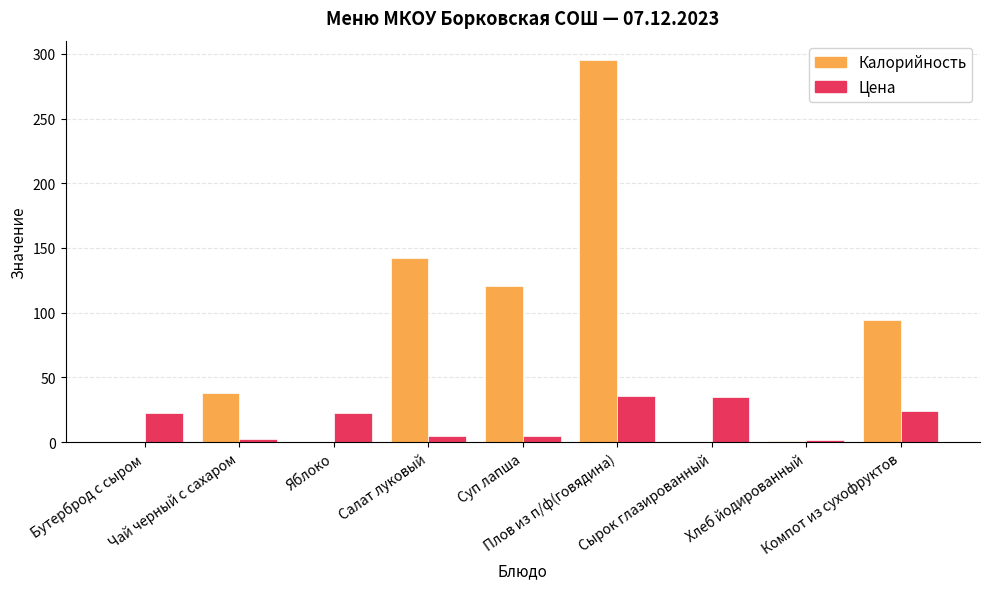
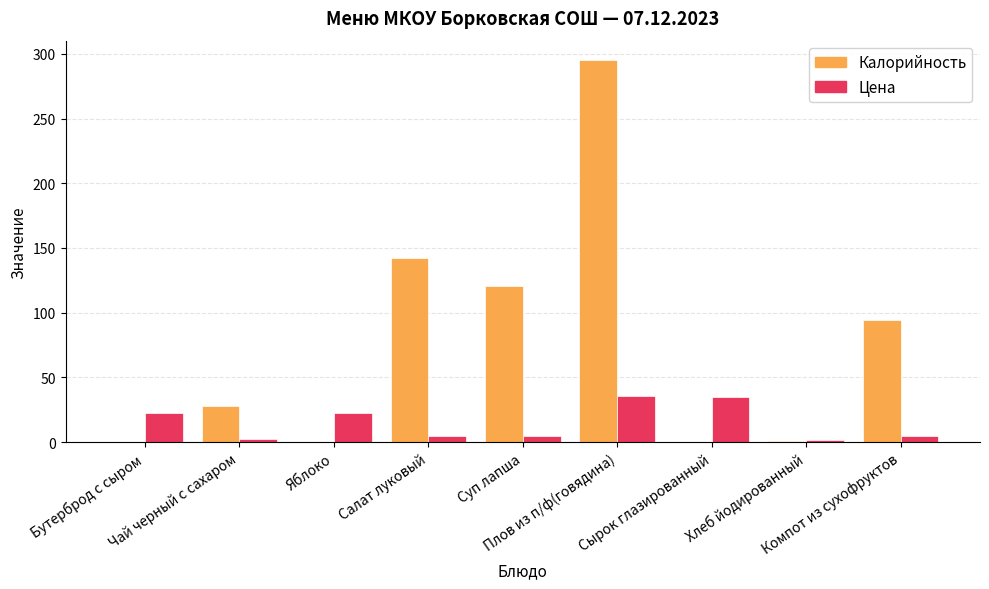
Калорийность, Чай черный с сахаром: 38 -> 28
Цена, Компот из сухофруктов: 24 -> 5
